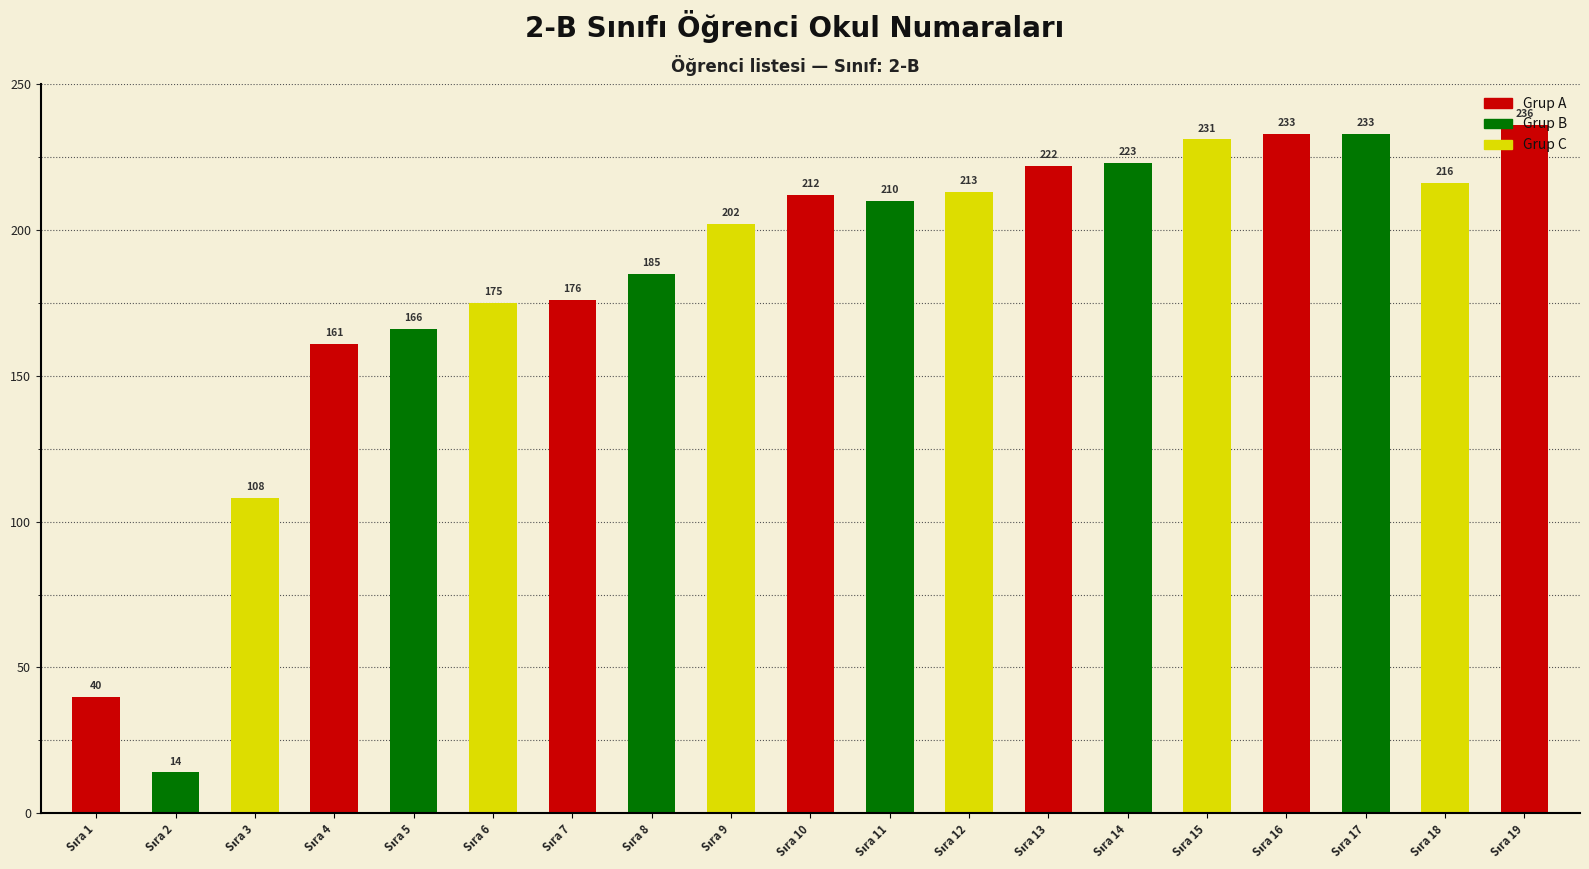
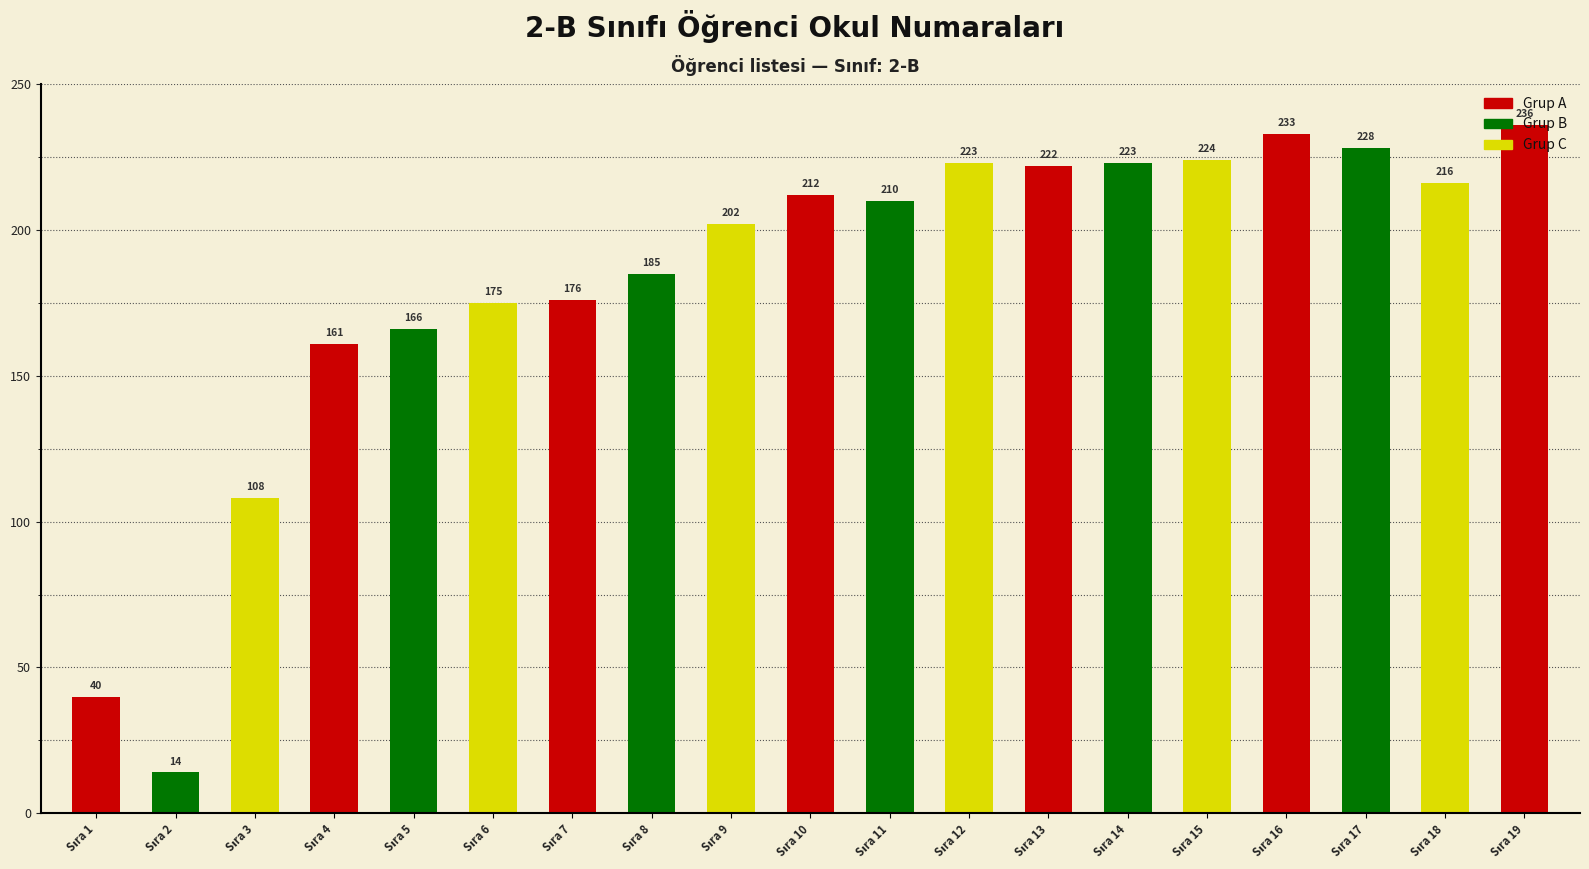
Sıra 12: 213 -> 223
Sıra 15: 231 -> 224
Sıra 17: 233 -> 228
